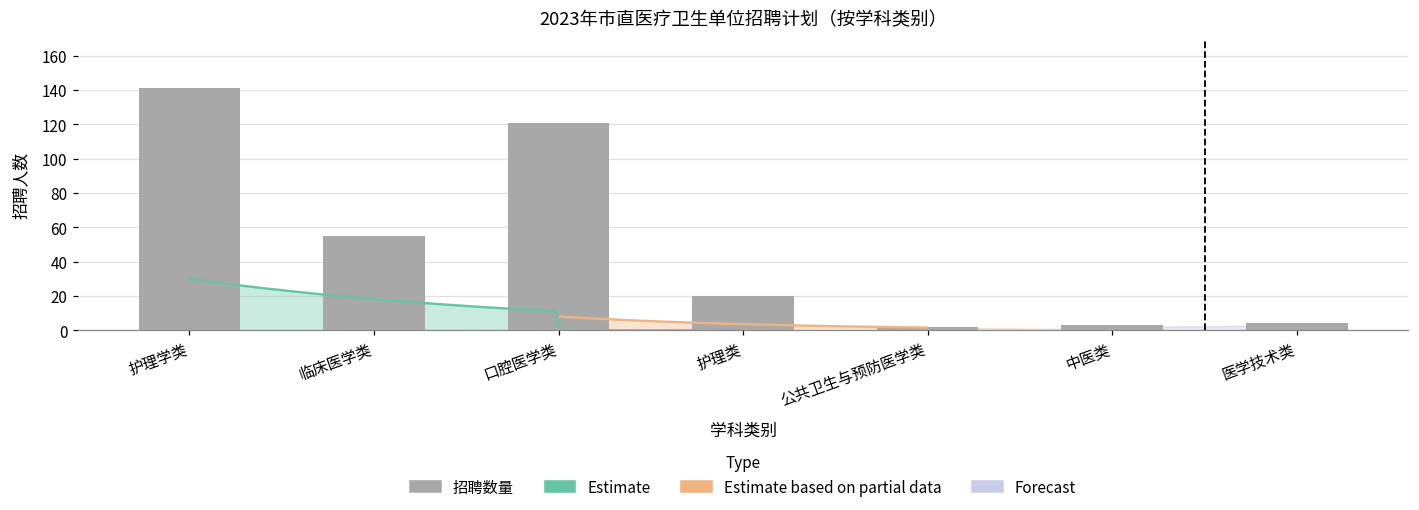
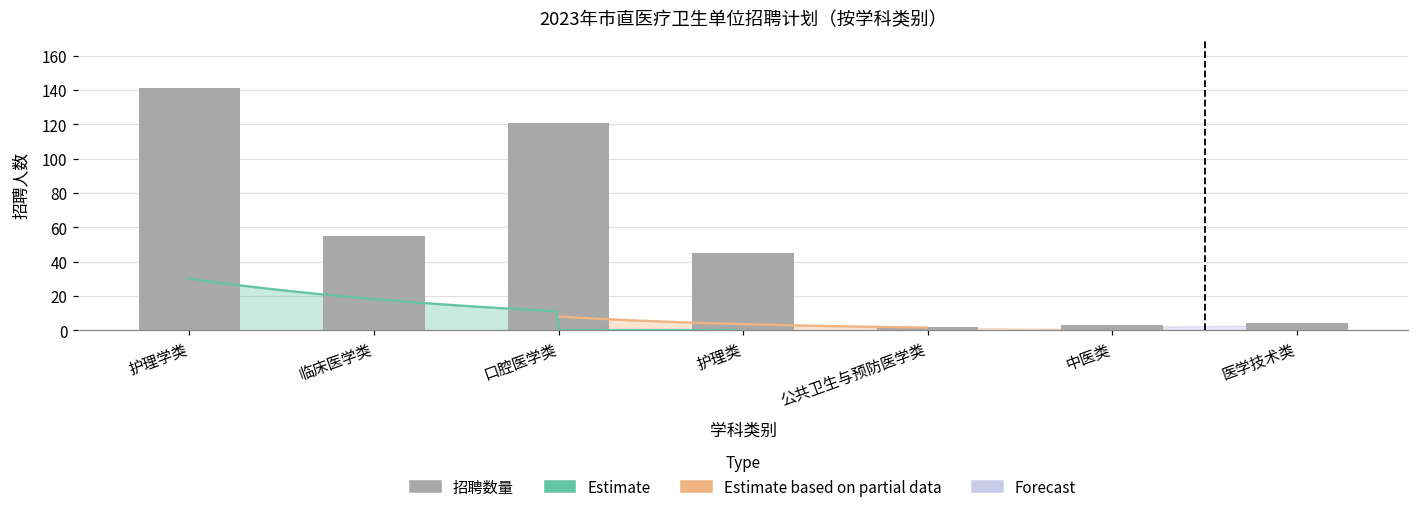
招聘数量, 护理类: 20 -> 45
